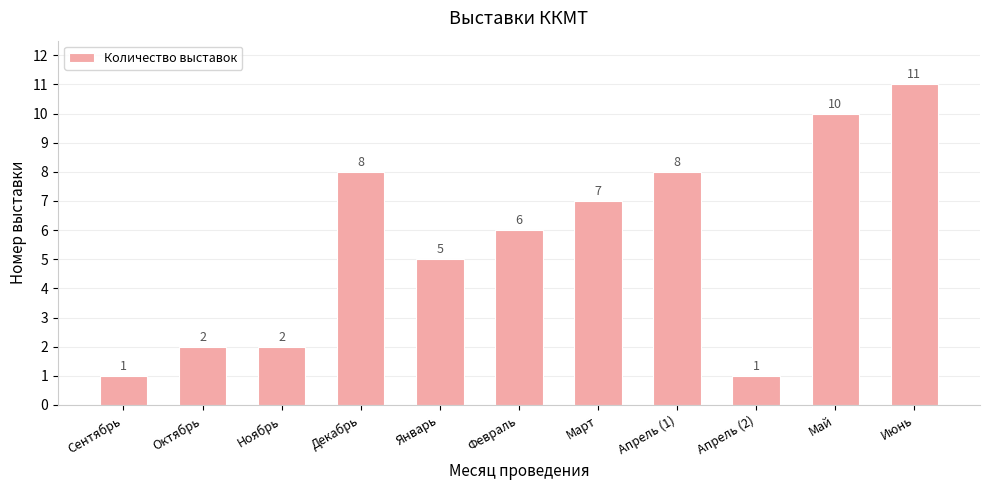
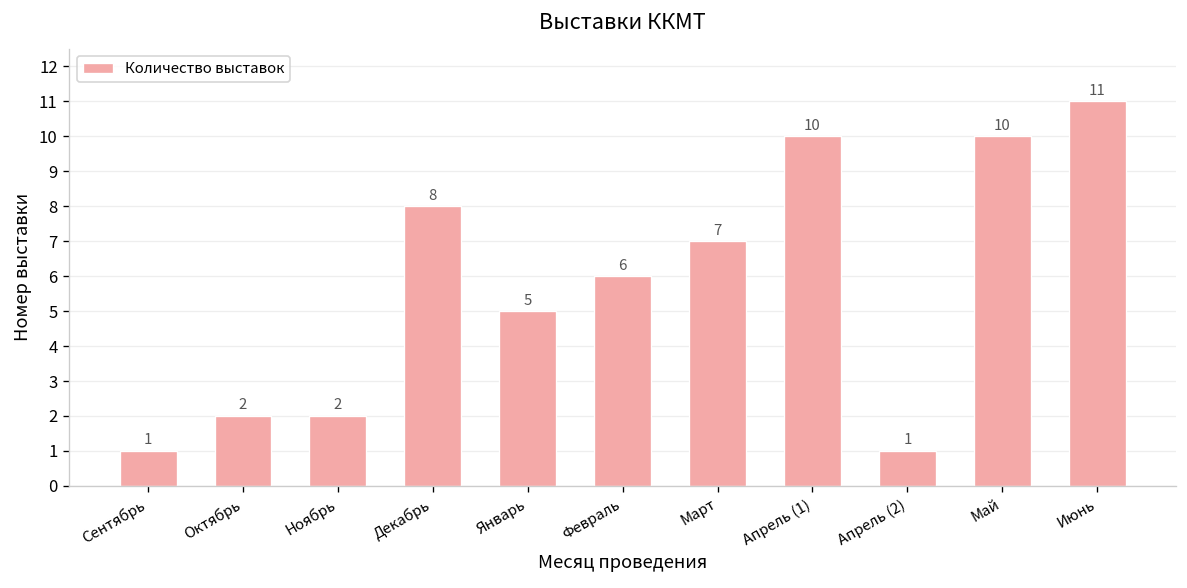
Апрель (1): 8 -> 10
